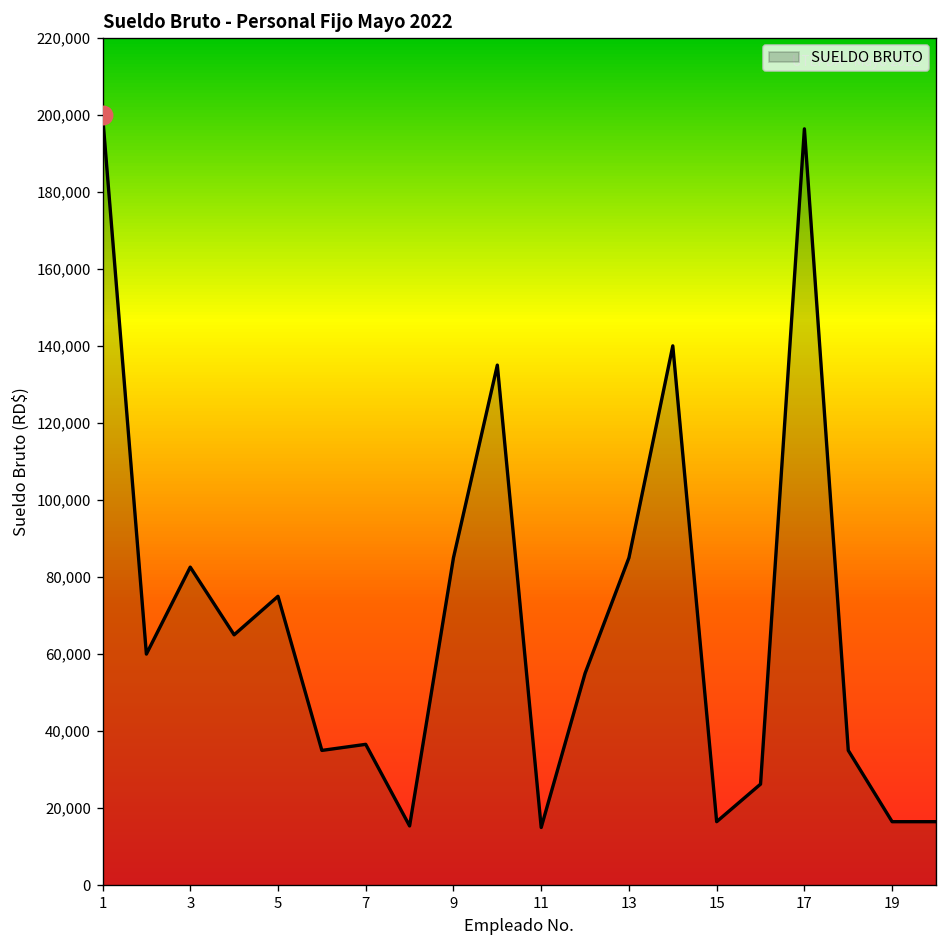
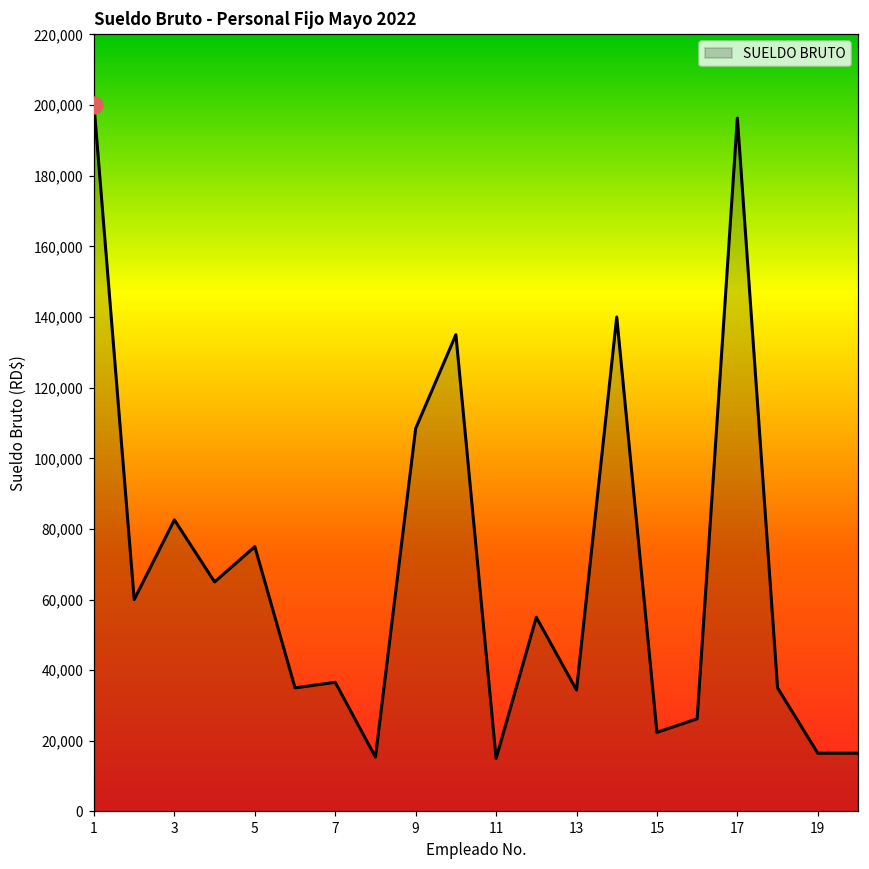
SUELDO BRUTO, 9: 85,000 -> 108,000
SUELDO BRUTO, 13: 85,000 -> 34,000
SUELDO BRUTO, 15: 17,000 -> 22,000
